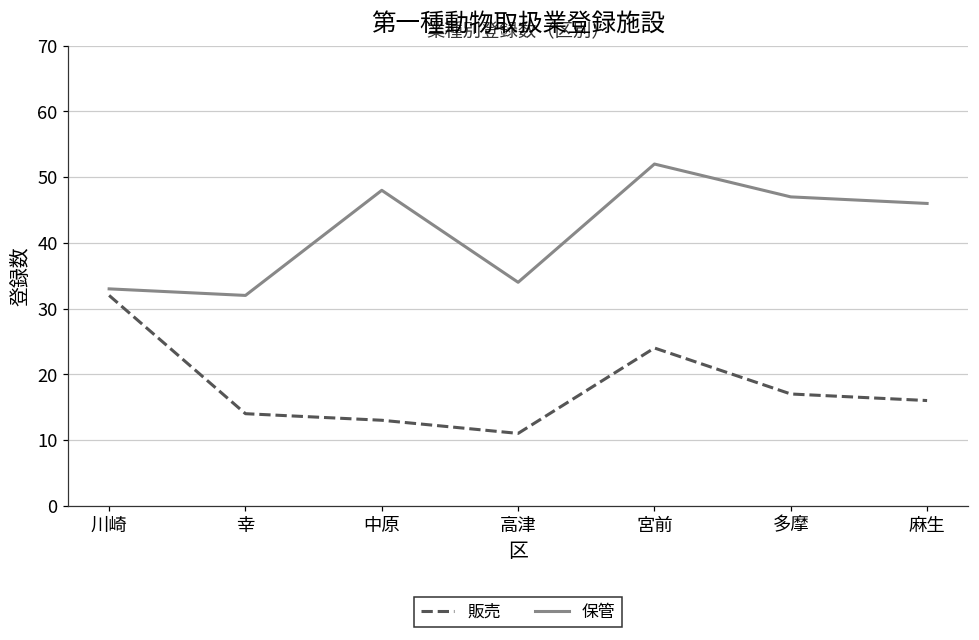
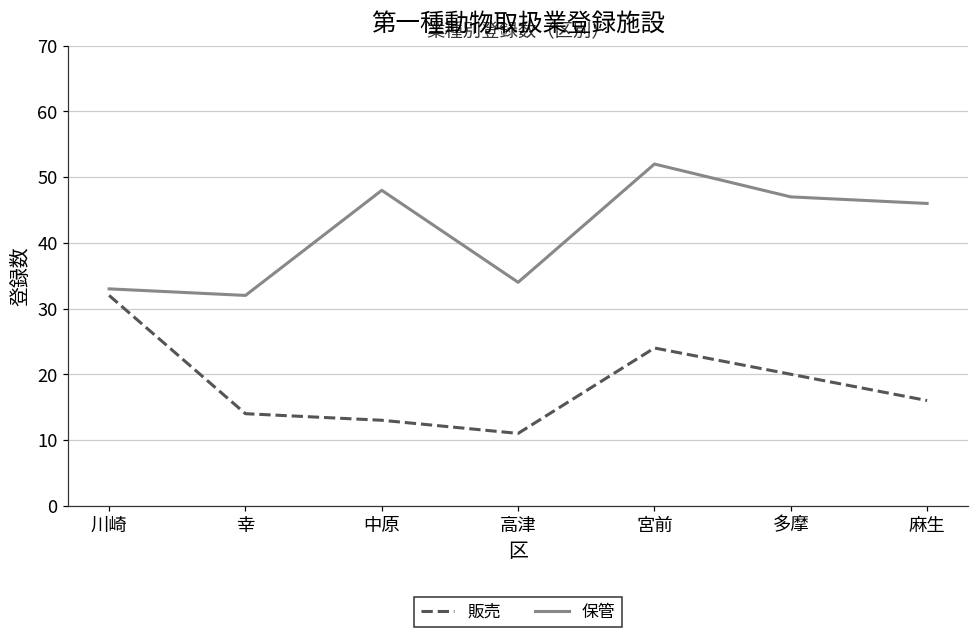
販売, 多摩: 17 -> 20
